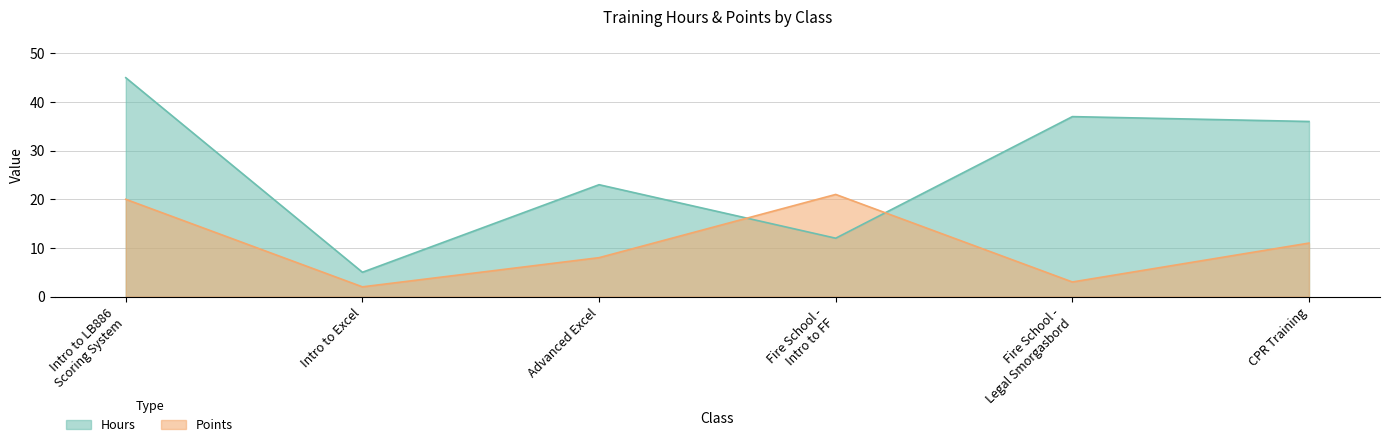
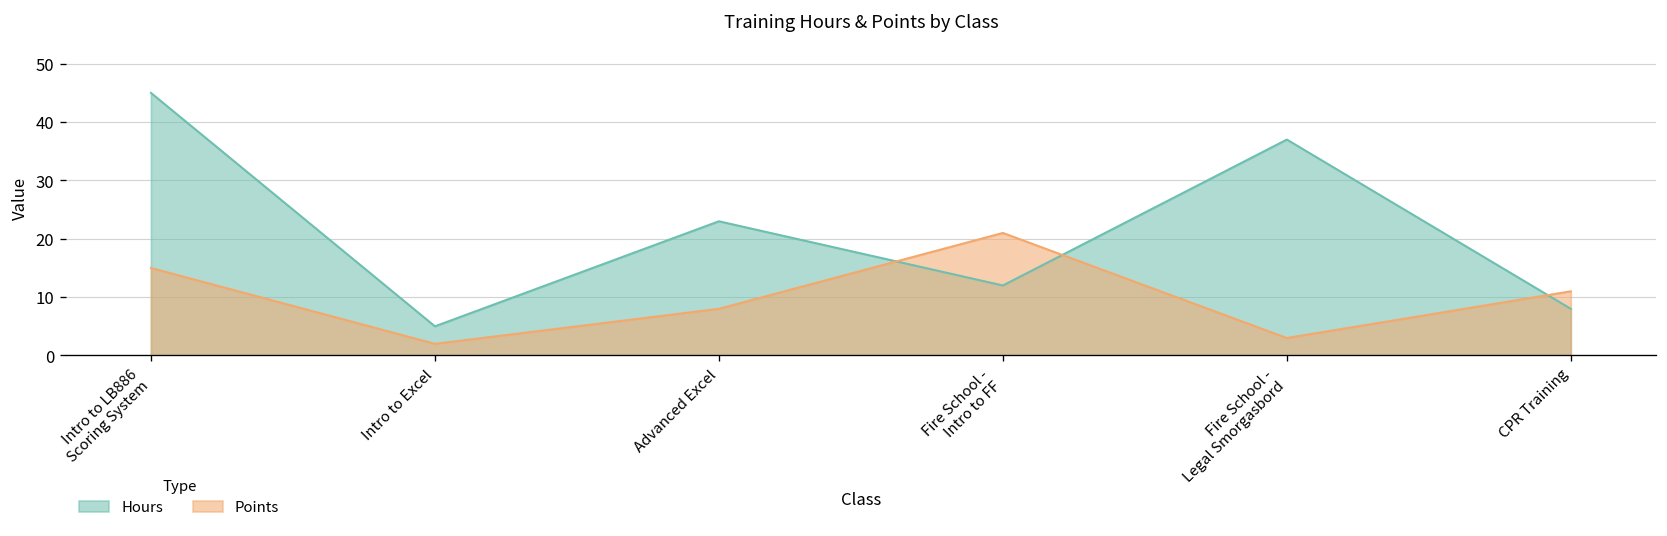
Points, Intro to LB886 Scoring System: 20 -> 15
Hours, CPR Training: 36 -> 8
